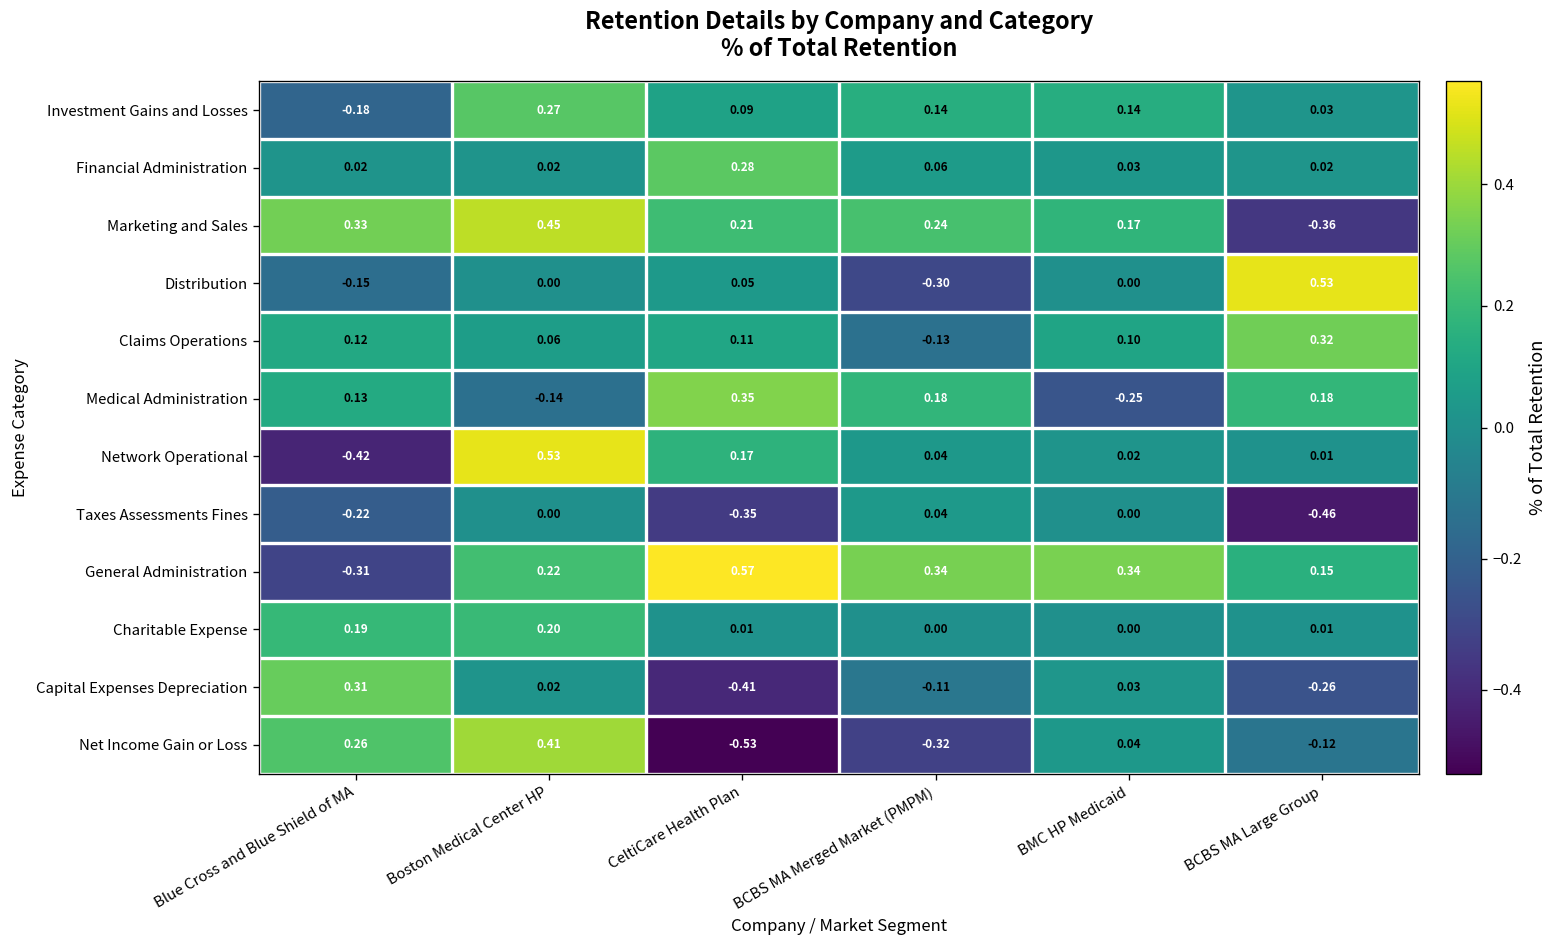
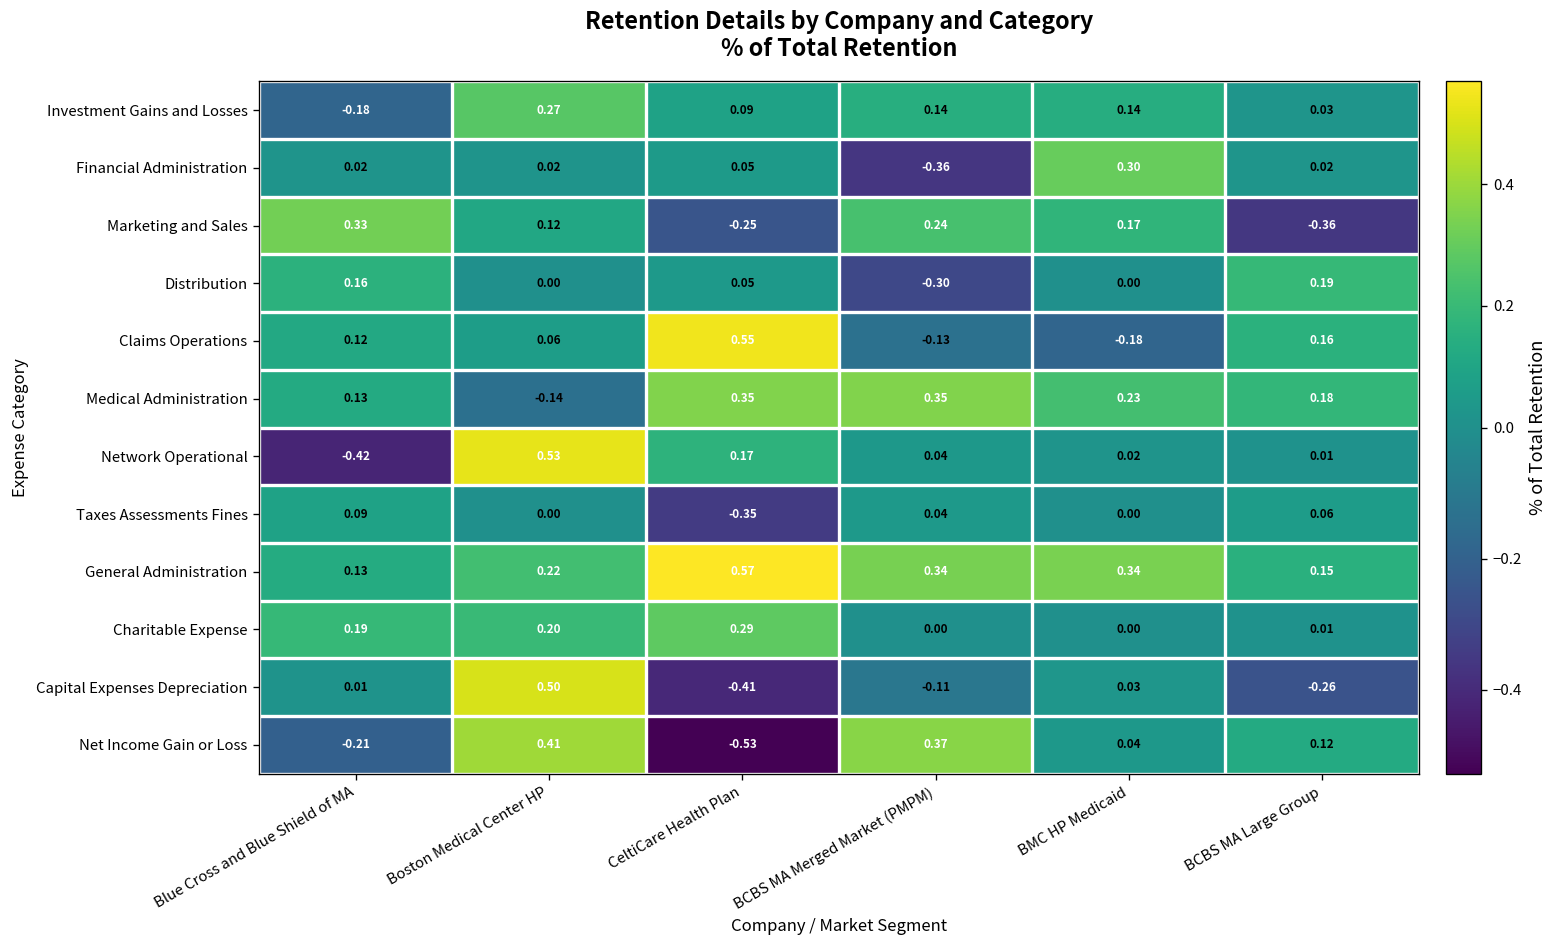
Financial Administration, CeltiCare Health Plan: 0.28 -> 0.05
Financial Administration, BCBS MA Merged Market (PMPM): 0.06 -> -0.36
Financial Administration, BMC HP Medicaid: 0.03 -> 0.30
Marketing and Sales, Boston Medical Center HP: 0.45 -> 0.12
Marketing and Sales, CeltiCare Health Plan: 0.21 -> -0.25
Distribution, Blue Cross and Blue Shield of MA: -0.15 -> 0.16
Distribution, BCBS MA Large Group: 0.53 -> 0.19
Claims Operations, CeltiCare Health Plan: 0.11 -> 0.55
Claims Operations, BMC HP Medicaid: 0.10 -> -0.18
Claims Operations, BCBS MA Large Group: 0.32 -> 0.16
Medical Administration, BCBS MA Merged Market (PMPM): 0.18 -> 0.35
Medical Administration, BMC HP Medicaid: -0.25 -> 0.23
Taxes Assessments Fines, Blue Cross and Blue Shield of MA: -0.22 -> 0.09
Taxes Assessments Fines, BCBS MA Large Group: -0.46 -> 0.06
General Administration, Blue Cross and Blue Shield of MA: -0.31 -> 0.13
Charitable Expense, CeltiCare Health Plan: 0.01 -> 0.29
Capital Expenses Depreciation, Blue Cross and Blue Shield of MA: 0.31 -> 0.01
Capital Expenses Depreciation, Boston Medical Center HP: 0.02 -> 0.50
Net Income Gain or Loss, Blue Cross and Blue Shield of MA: 0.26 -> -0.21
Net Income Gain or Loss, BCBS MA Merged Market (PMPM): -0.32 -> 0.37
Net Income Gain or Loss, BCBS MA Large Group: -0.12 -> 0.12
